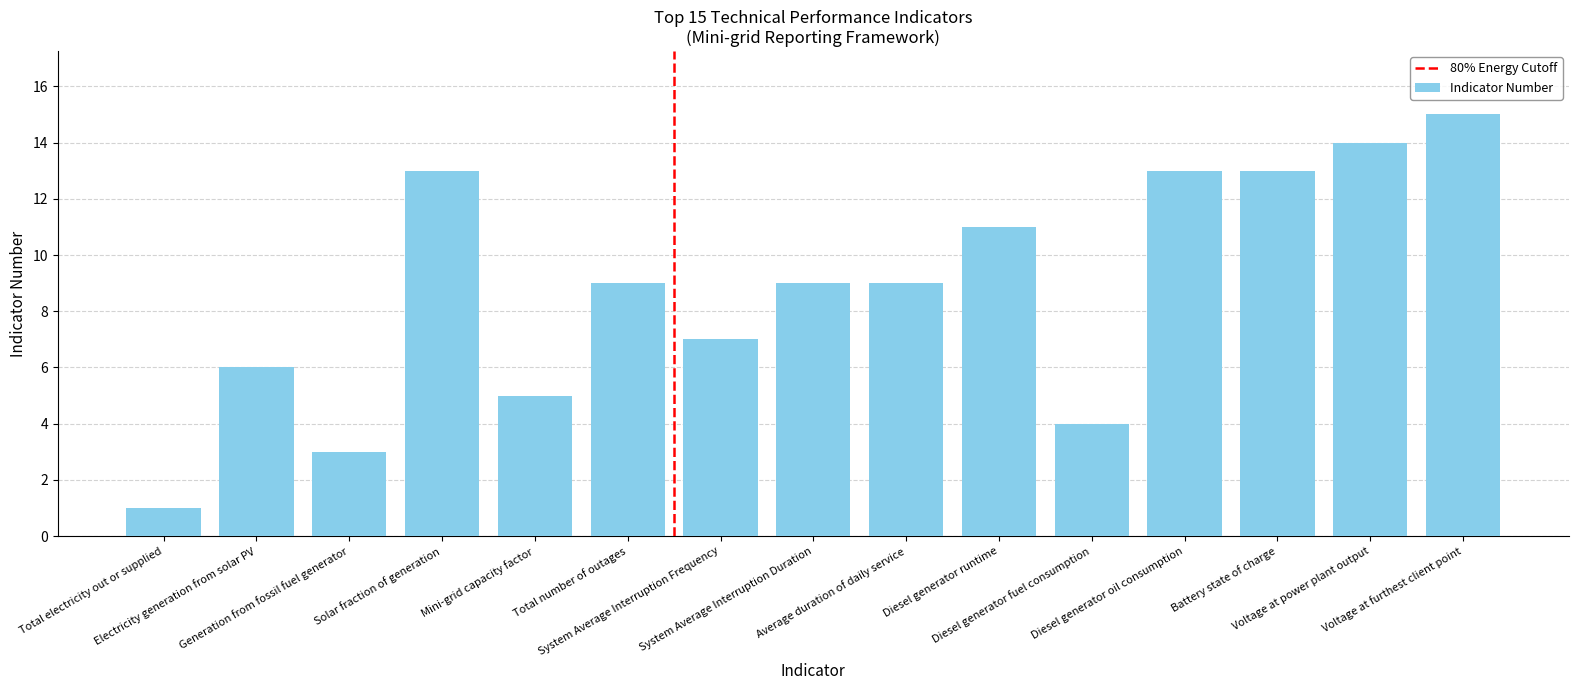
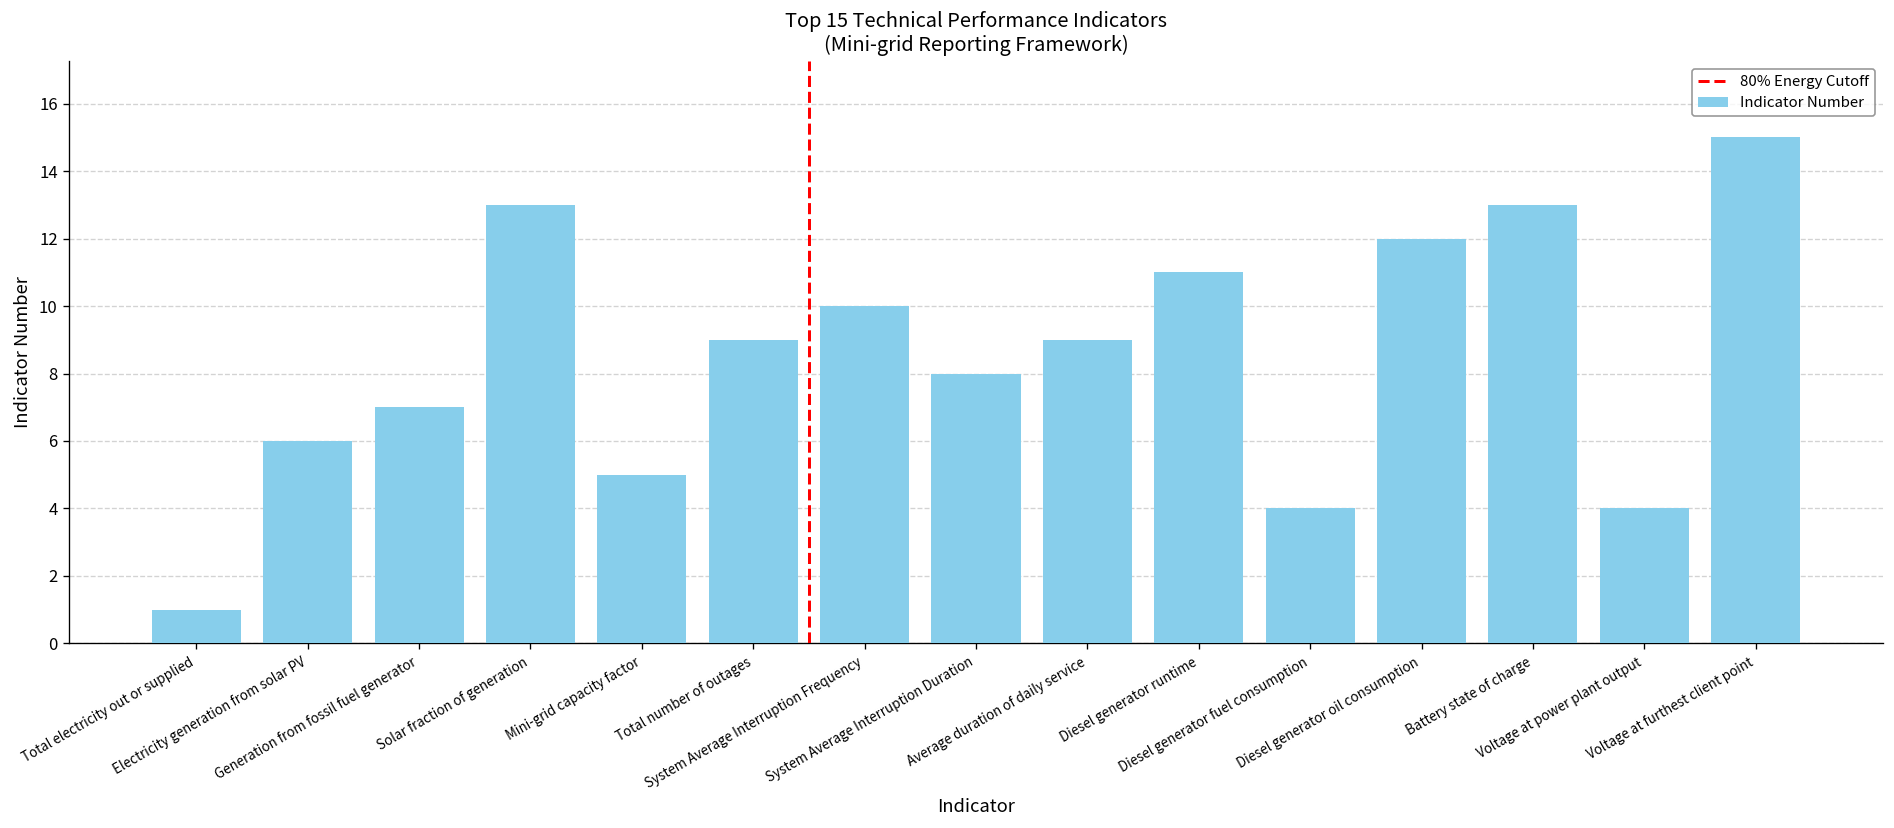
Generation from fossil fuel generator: 3 -> 7
System Average Interruption Frequency: 7 -> 10
System Average Interruption Duration: 9 -> 8
Diesel generator oil consumption: 13 -> 12
Voltage at power plant output: 14 -> 4
